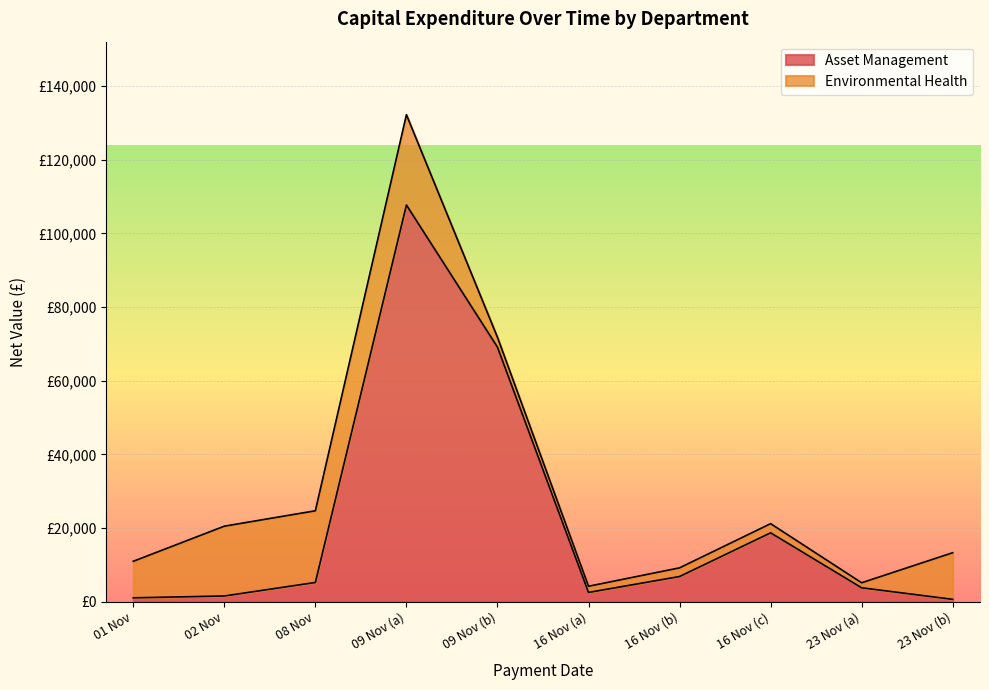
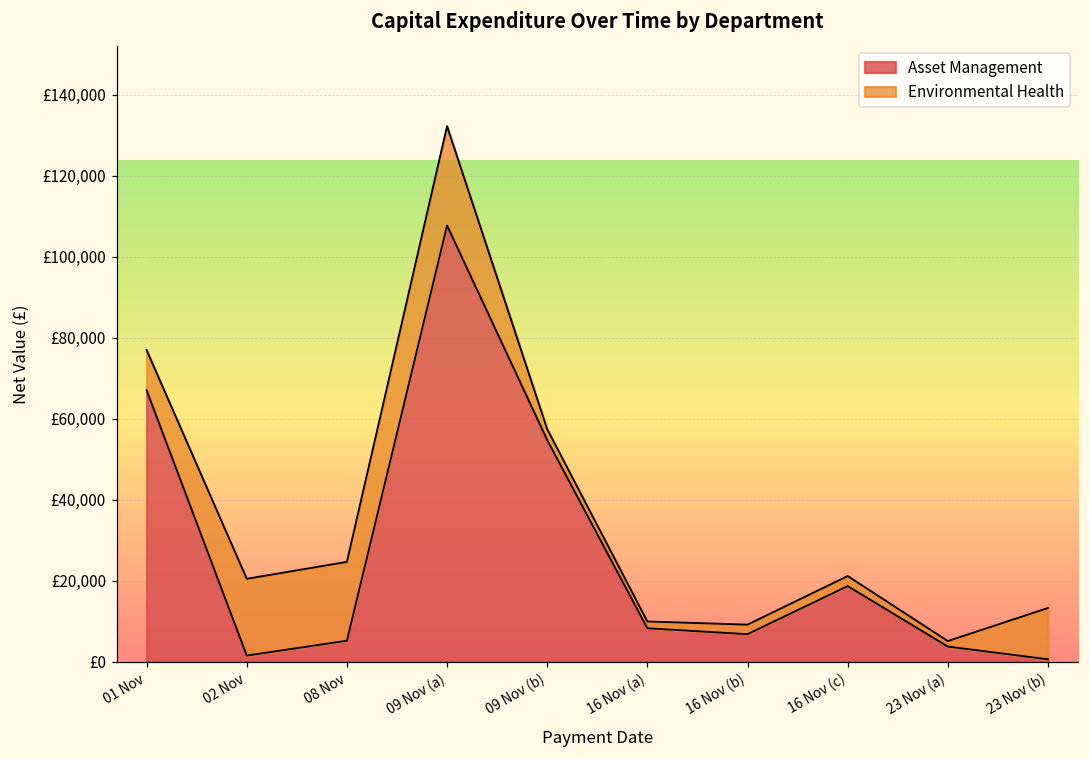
Asset Management, 01 Nov: £1,000 -> £67,000
Asset Management, 09 Nov (b): £69,000 -> £55,000
Asset Management, 16 Nov (a): £2,000 -> £8,000
